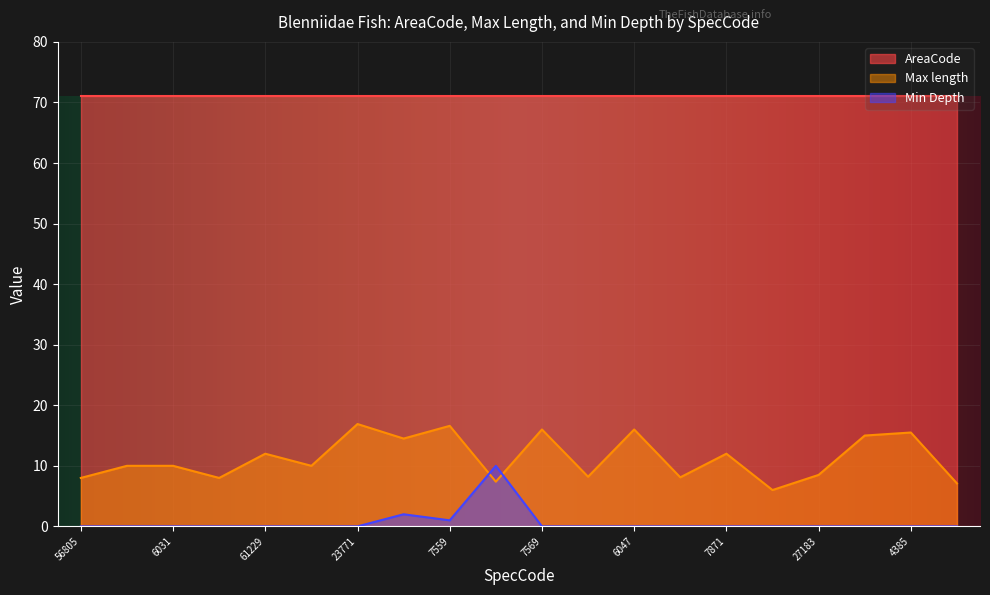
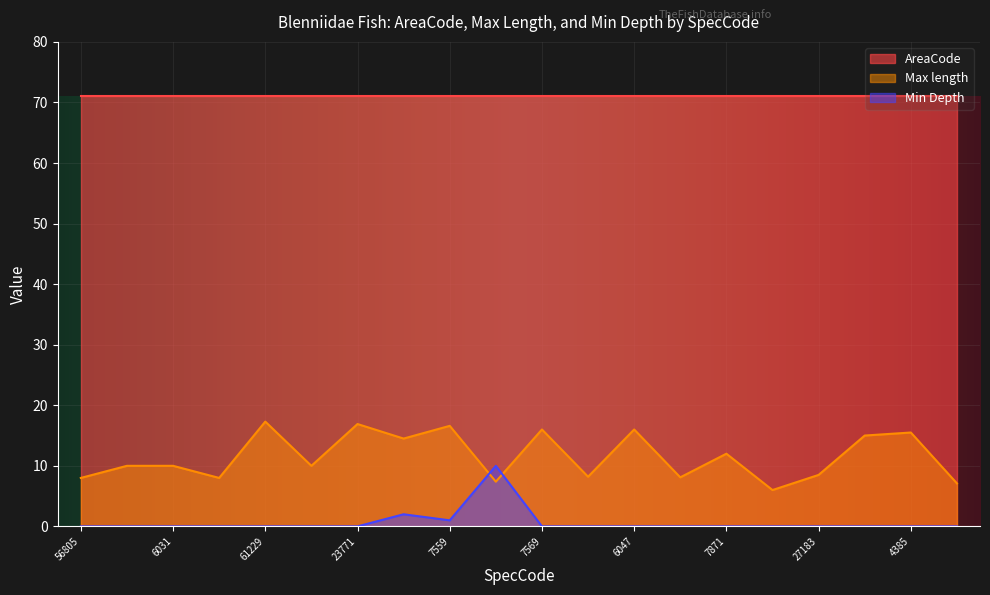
Max length, 61229: 12 -> 17
